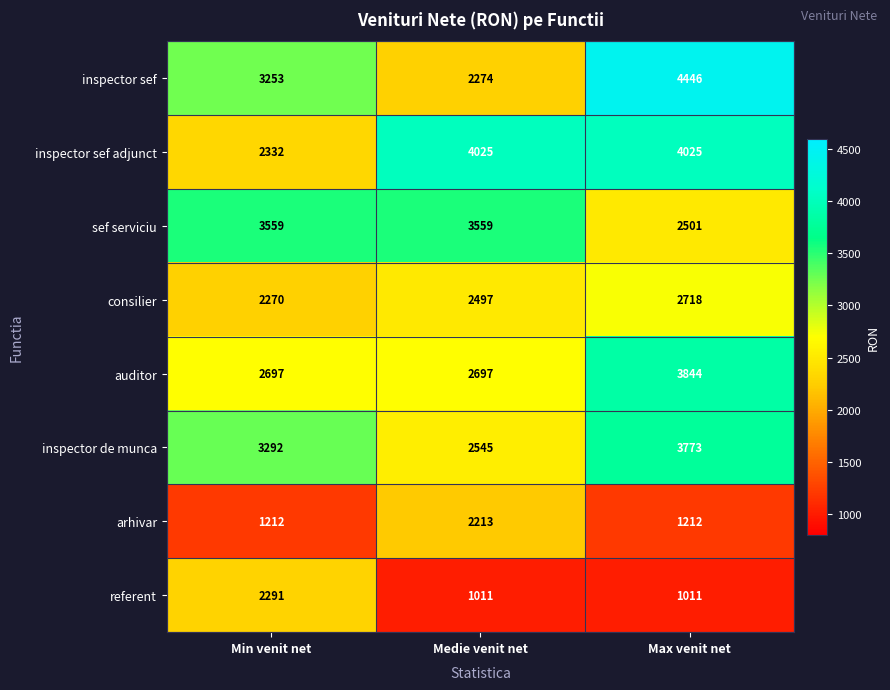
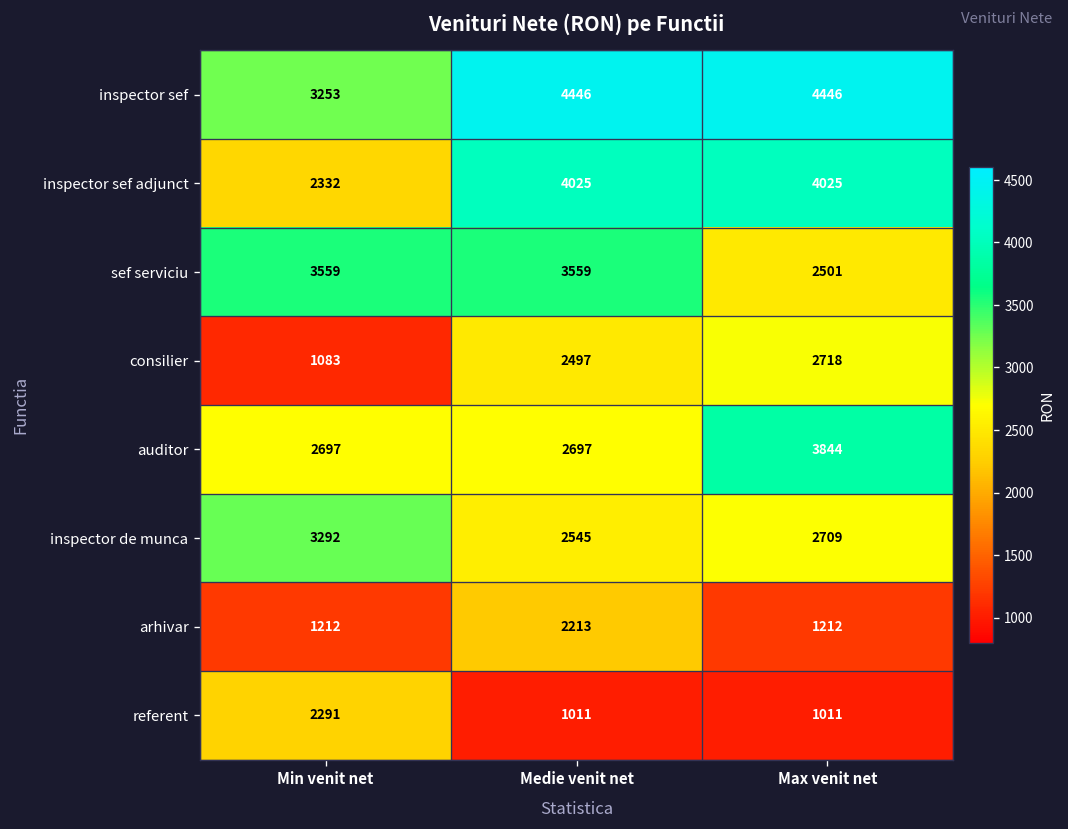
inspector sef, Medie venit net: 2274 -> 4446
consilier, Min venit net: 2270 -> 1083
inspector de munca, Max venit net: 3773 -> 2709
